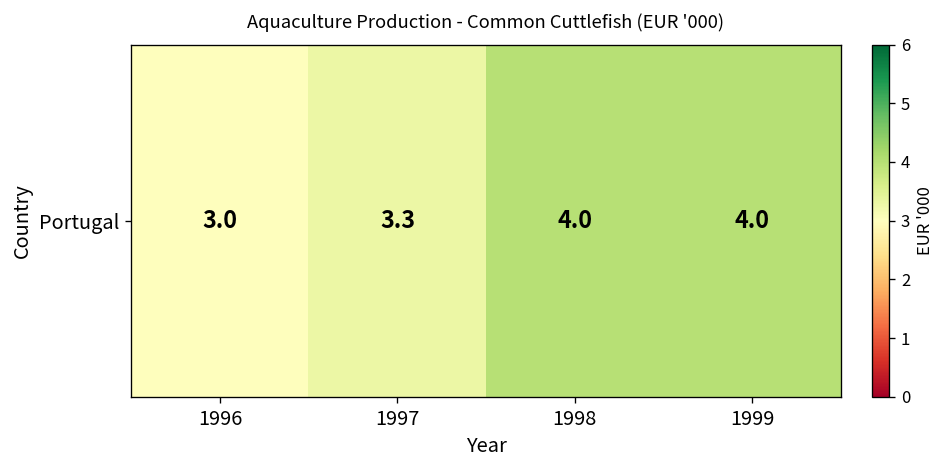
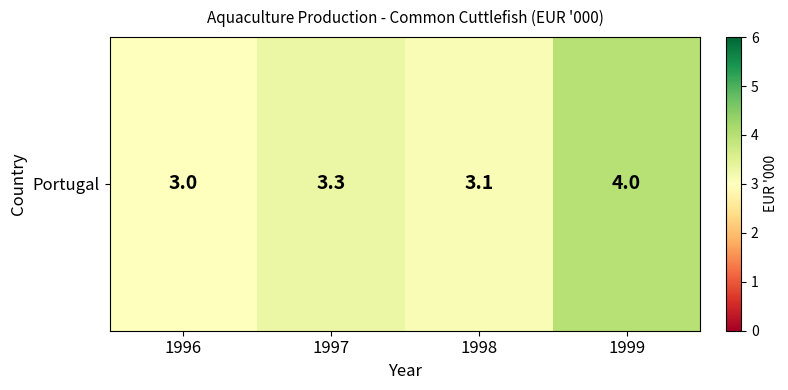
Portugal, 1998: 4.0 -> 3.1
